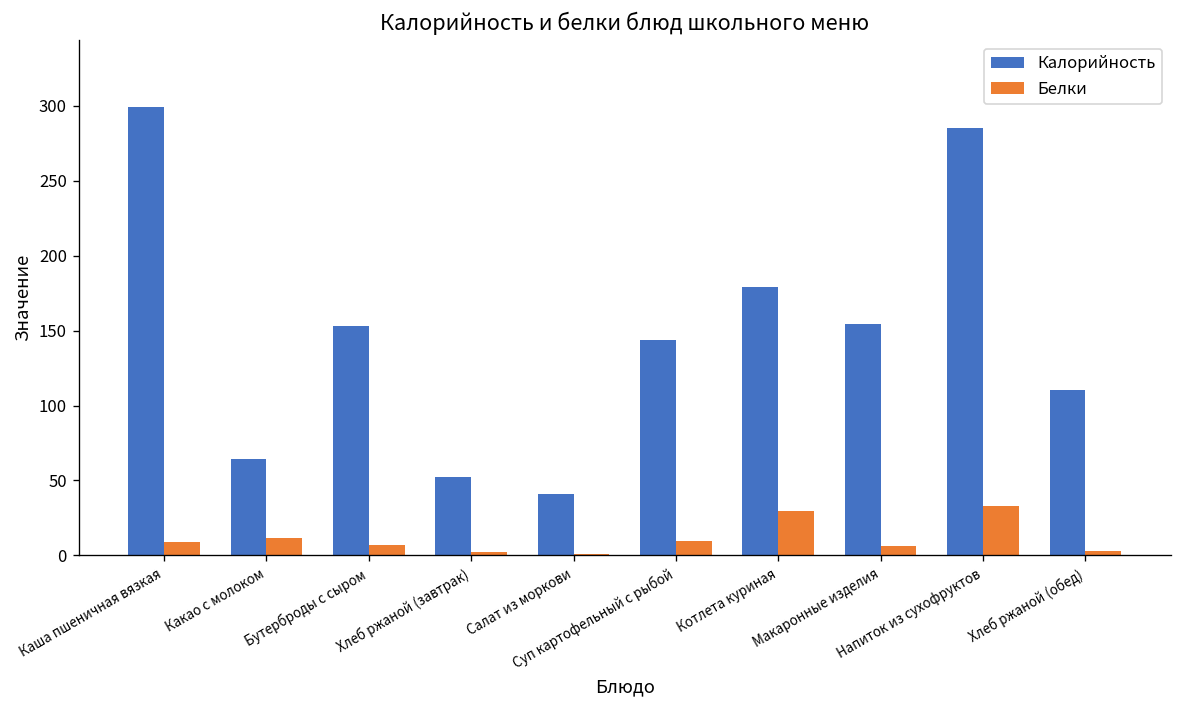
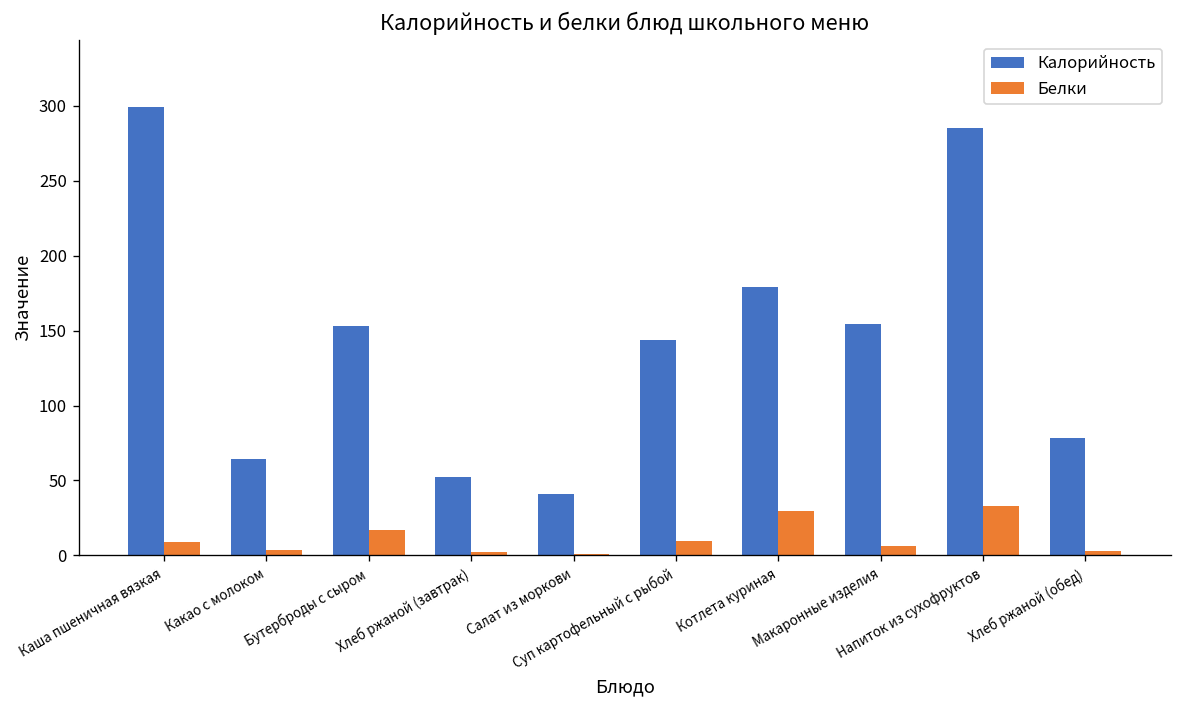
Белки, Какао с молоком: 11 -> 4
Белки, Бутерброды с сыром: 7 -> 17
Калорийность, Хлеб ржаной (обед): 111 -> 78
